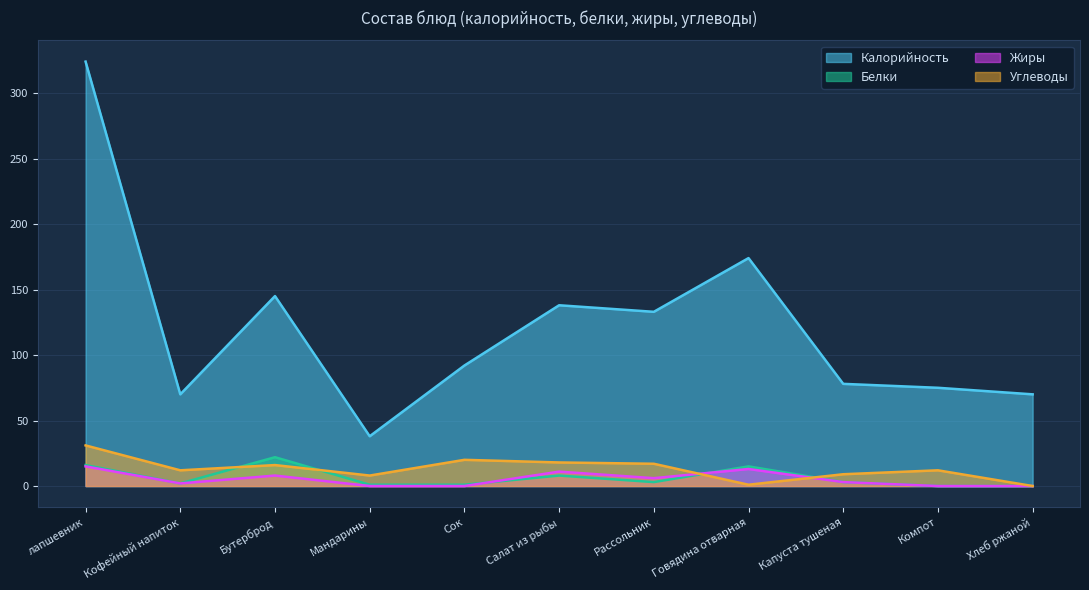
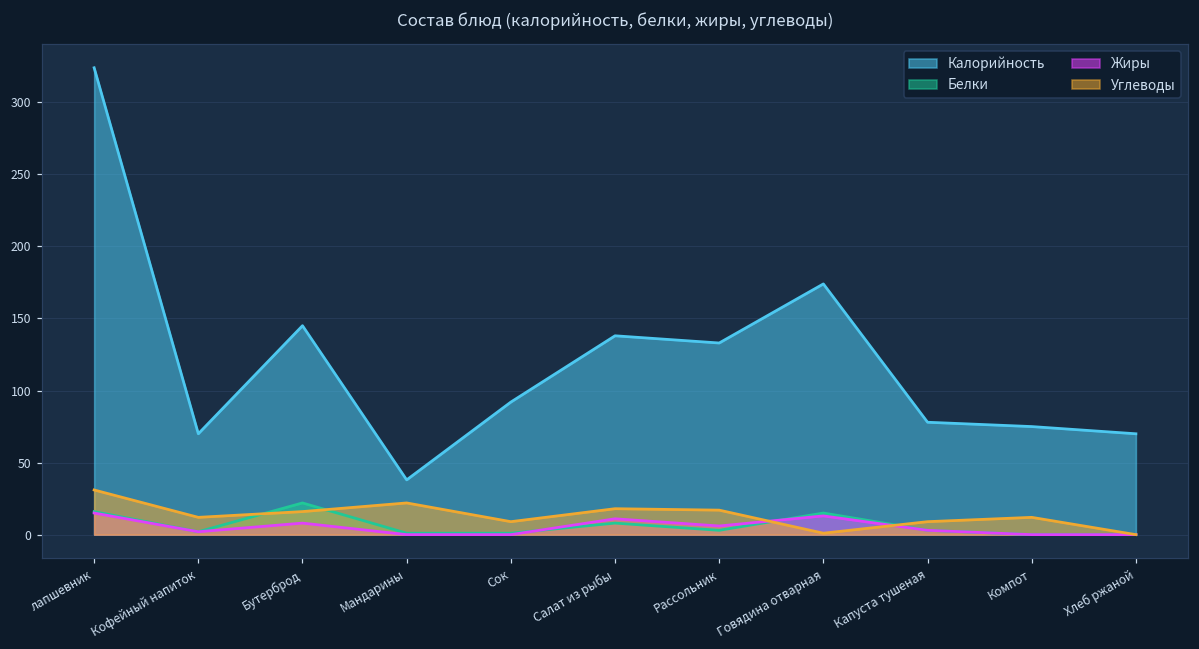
Углеводы, Мандарины: 8 -> 22
Углеводы, Сок: 20 -> 9
